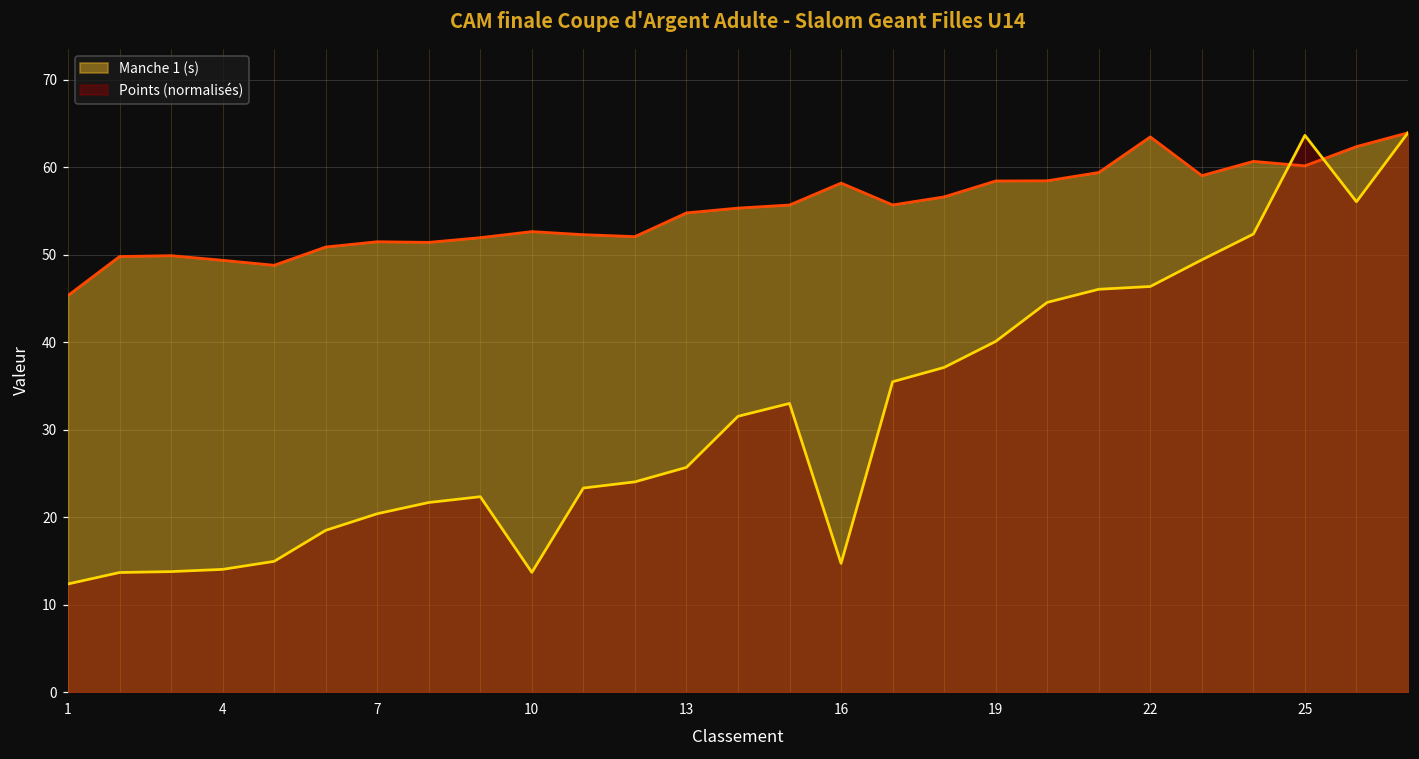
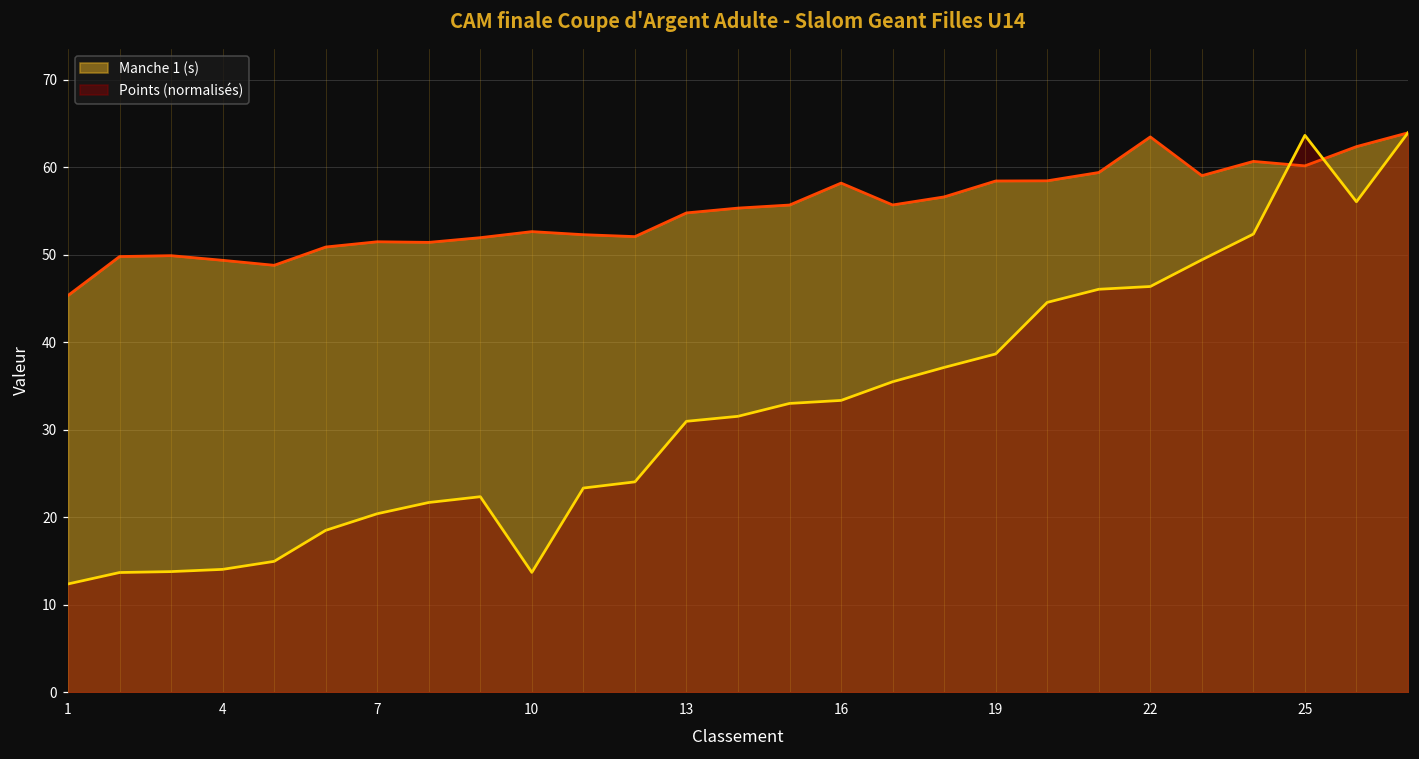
Points (normalisés), 13: 26 -> 31
Points (normalisés), 16: 15 -> 33
Points (normalisés), 19: 40 -> 39
